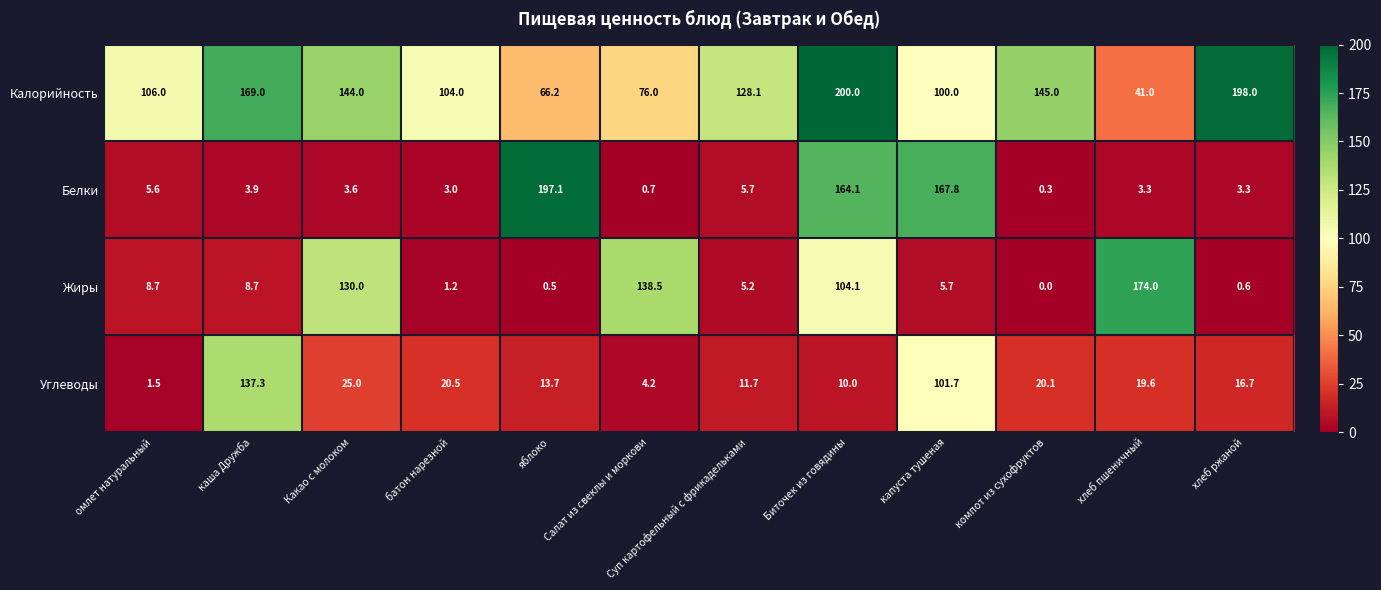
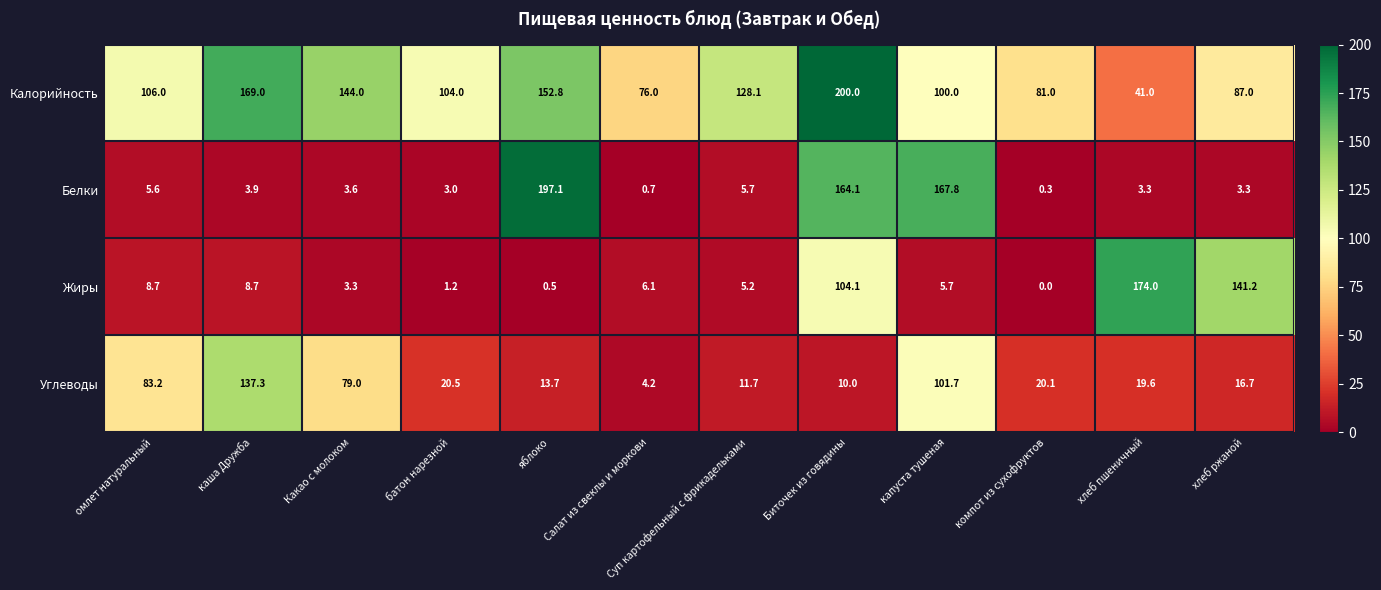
Калорийность, яблоко: 66.2 -> 152.8
Калорийность, компот из сухофруктов: 145.0 -> 81.0
Калорийность, хлеб ржаной: 198.0 -> 87.0
Жиры, Какао с молоком: 130.0 -> 3.3
Жиры, Салат из свеклы и моркови: 138.5 -> 6.1
Жиры, хлеб ржаной: 0.6 -> 141.2
Углеводы, омлет натуральный: 1.5 -> 83.2
Углеводы, Какао с молоком: 25.0 -> 79.0
